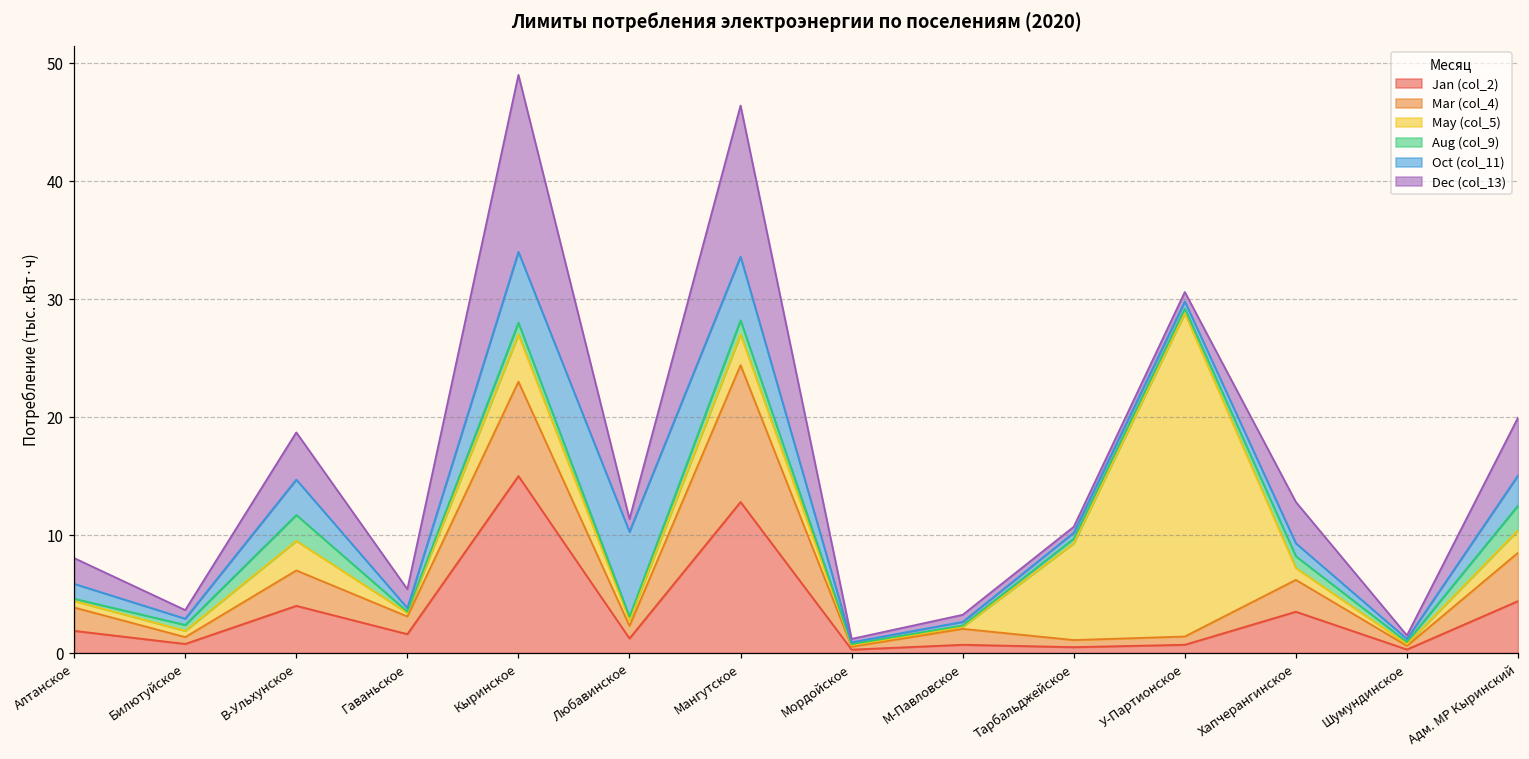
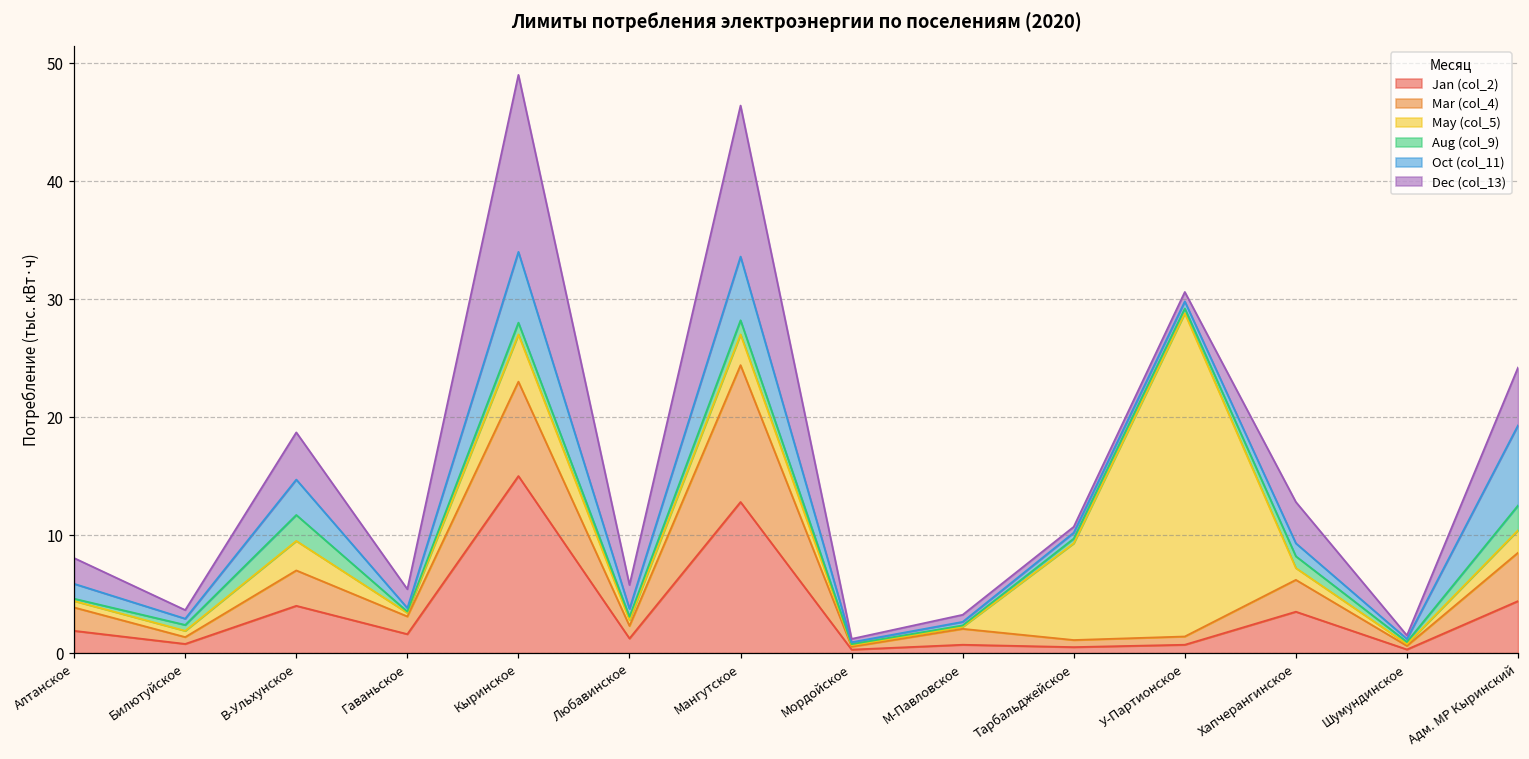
Oct (col_11), Любавинское: 7.2 -> 0.7
Dec (col_13), Любавинское: 1.1 -> 2.0
Oct (col_11), Адм. МР Кыринский: 2.6 -> 6.8
